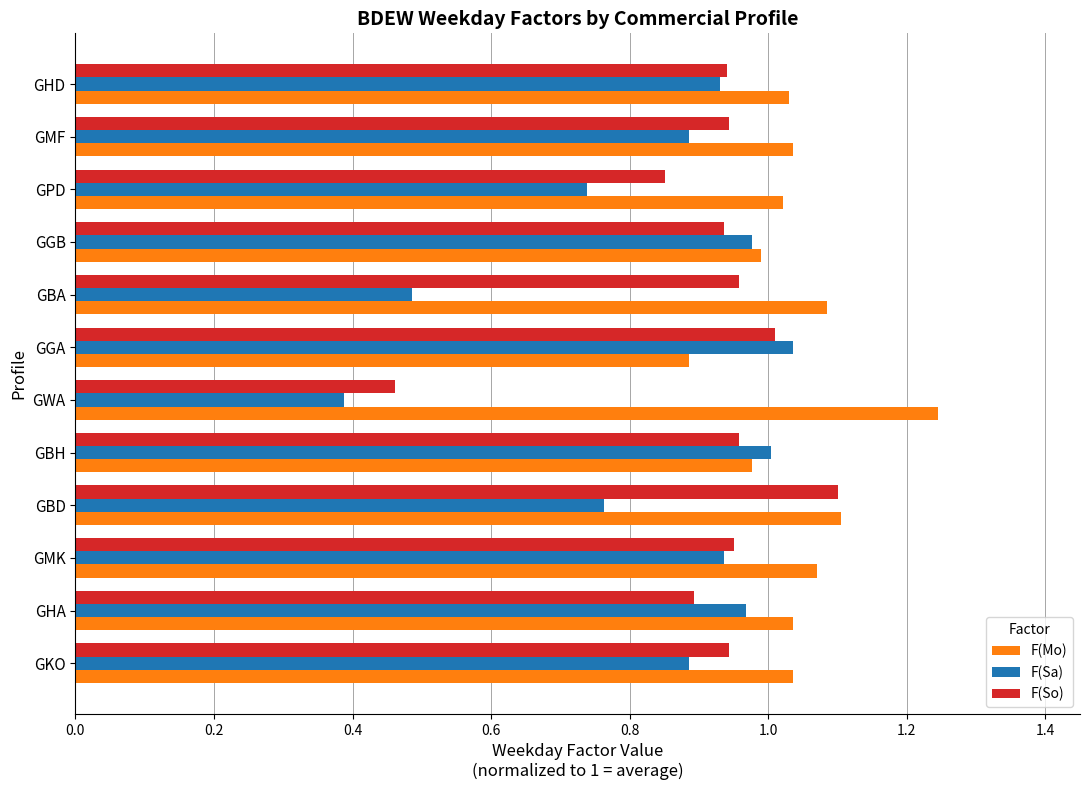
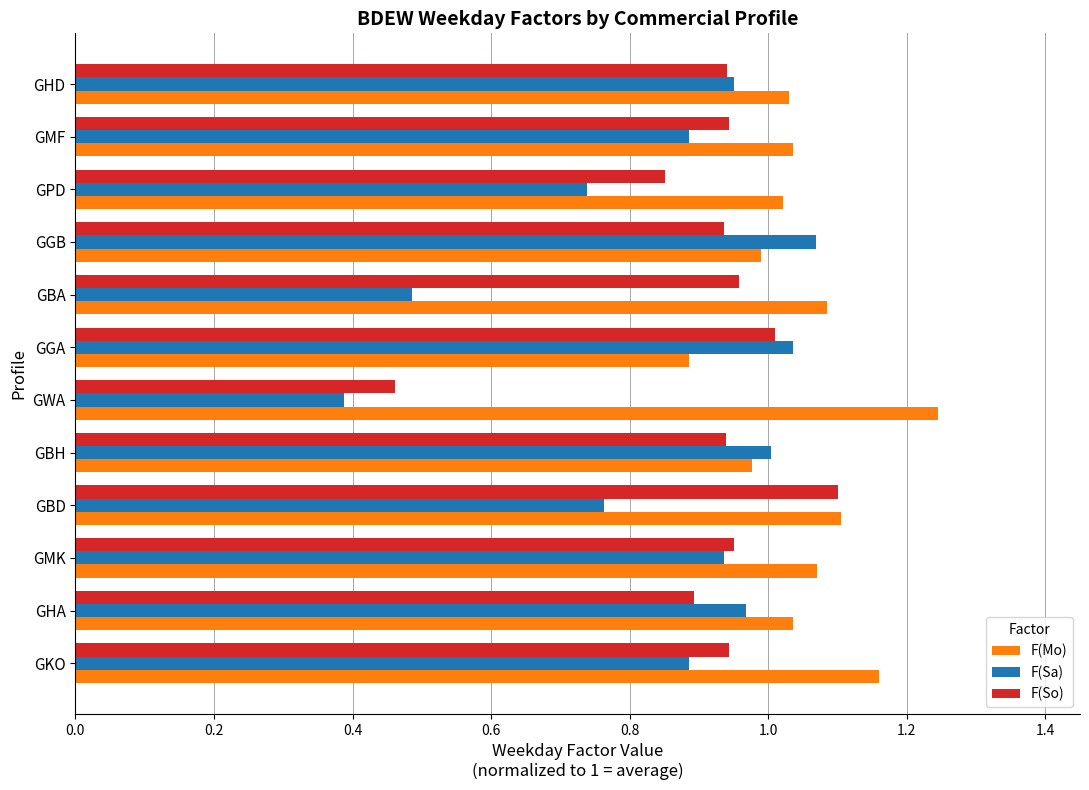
F(Sa), GHD: 0.93 -> 0.95
F(Sa), GGB: 0.98 -> 1.07
F(So), GBH: 0.96 -> 0.94
F(Mo), GKO: 1.04 -> 1.16
